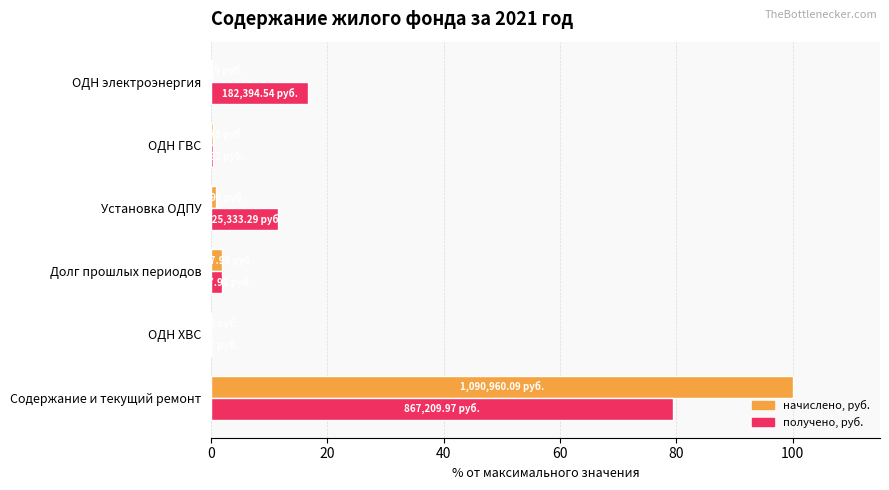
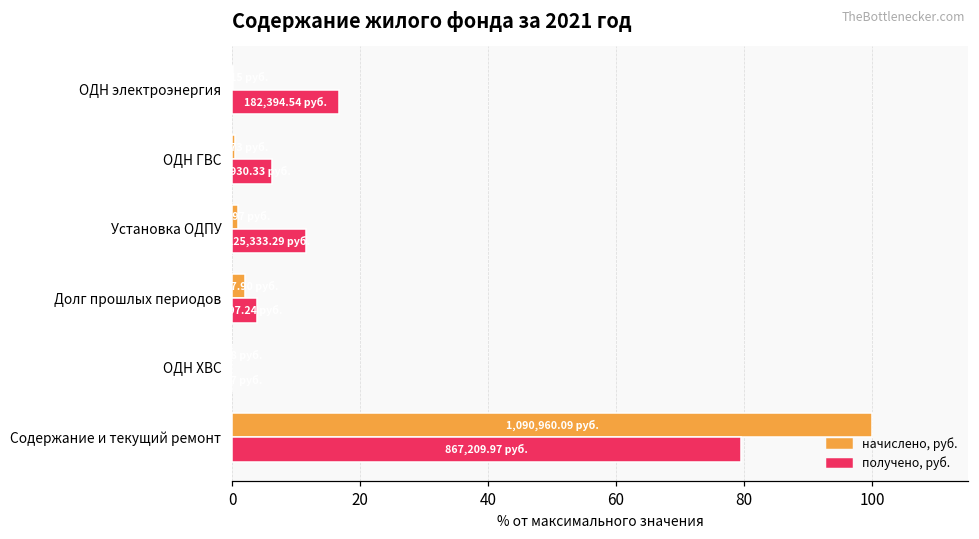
получено, руб., ОДН ГВС: 0 -> 6
получено, руб., Долг прошлых периодов: 2 -> 4
